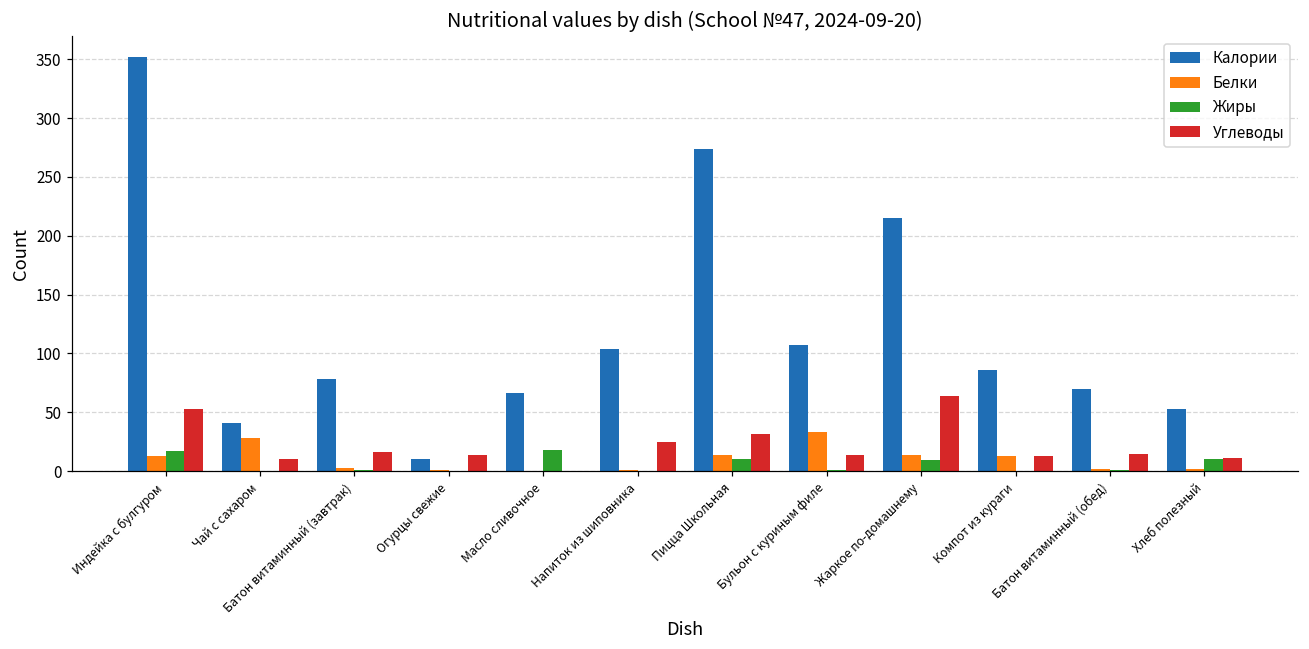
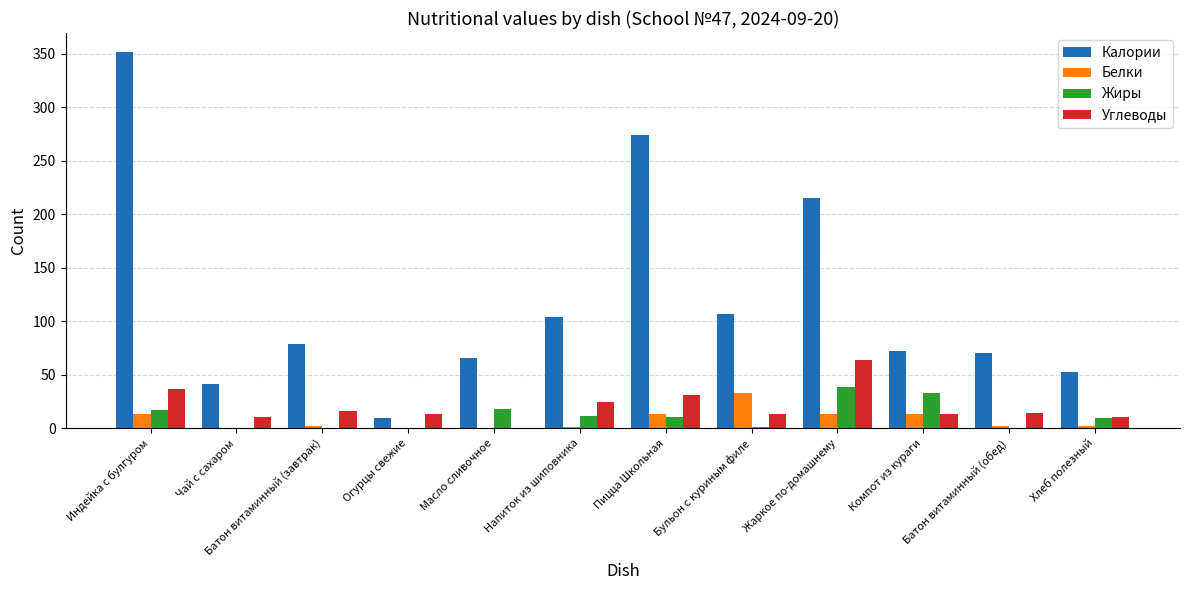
Углеводы, Индейка с булгуром: 53 -> 37
Белки, Чай с сахаром: 28 -> 0
Жиры, Напиток из шиповника: 0 -> 12
Жиры, Жаркое по-домашнему: 9 -> 39
Калории, Компот из кураги: 86 -> 72
Жиры, Компот из кураги: 0 -> 33
